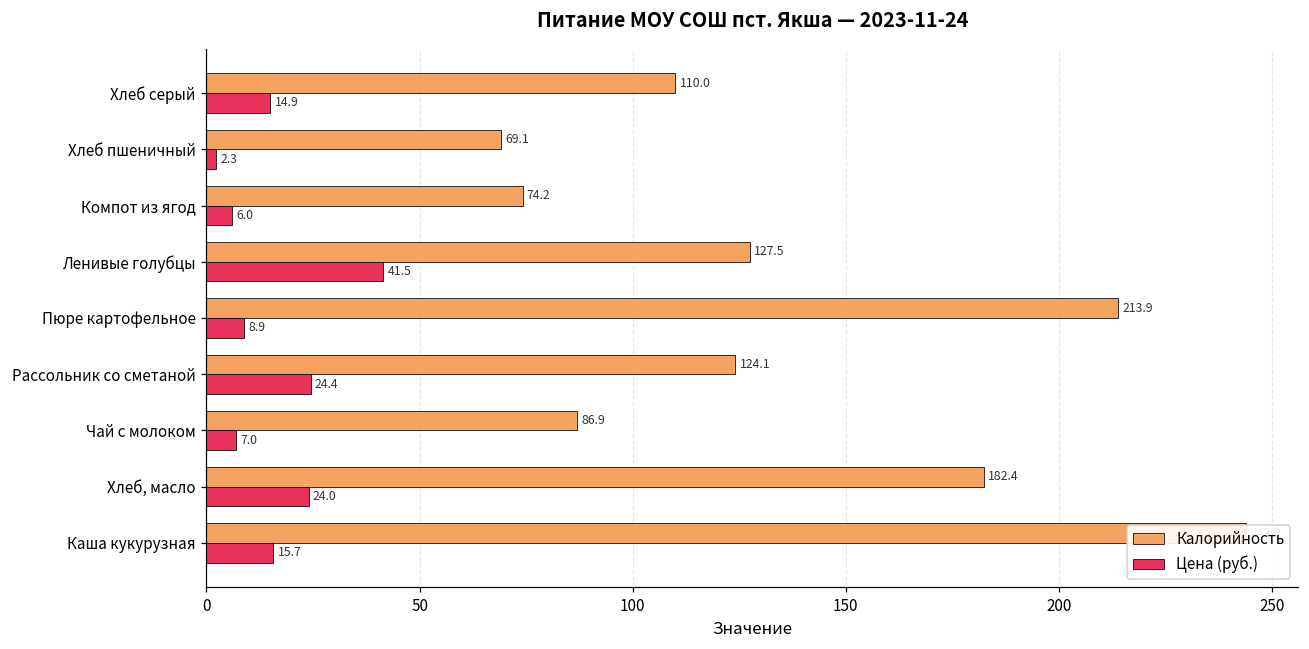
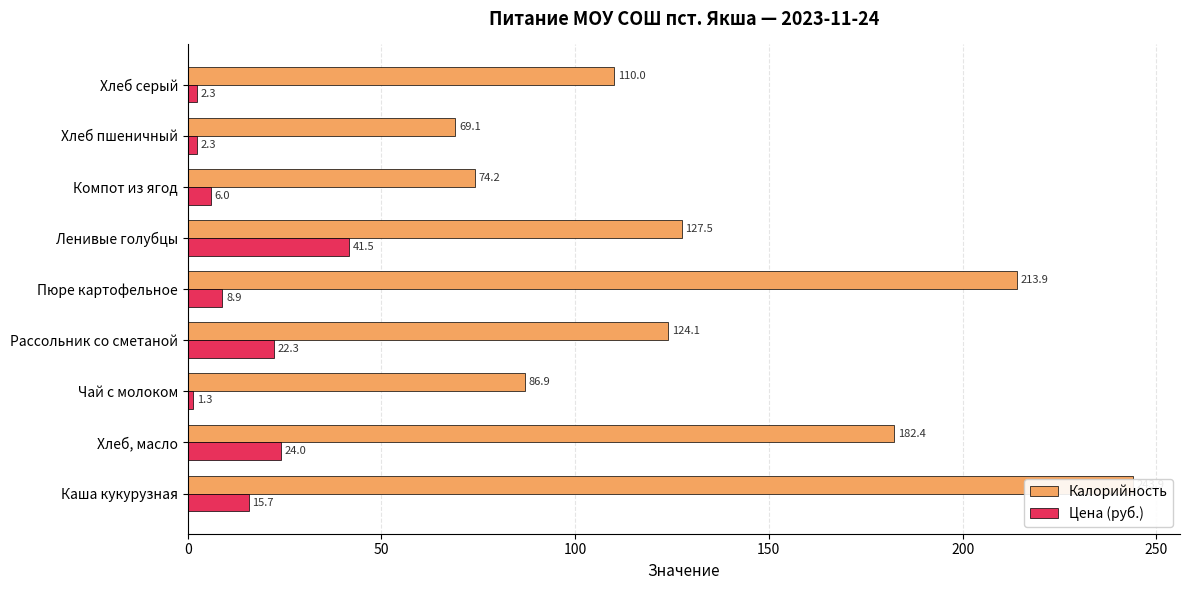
Цена (руб.), Хлеб серый: 14.9 -> 2.3
Цена (руб.), Рассольник со сметаной: 24.4 -> 22.3
Цена (руб.), Чай с молоком: 7.0 -> 1.3
